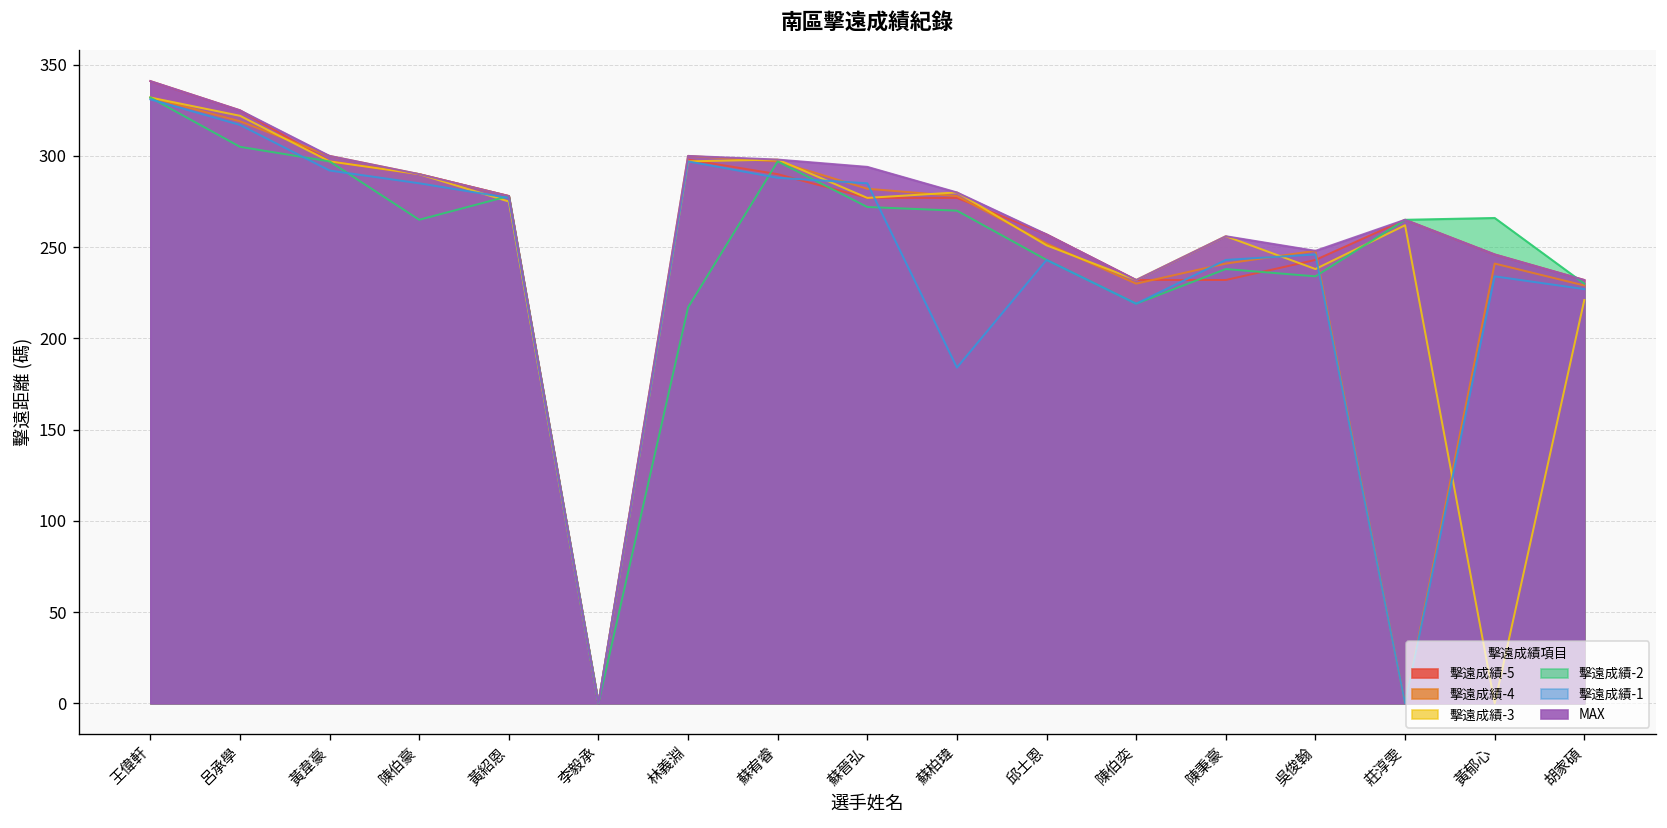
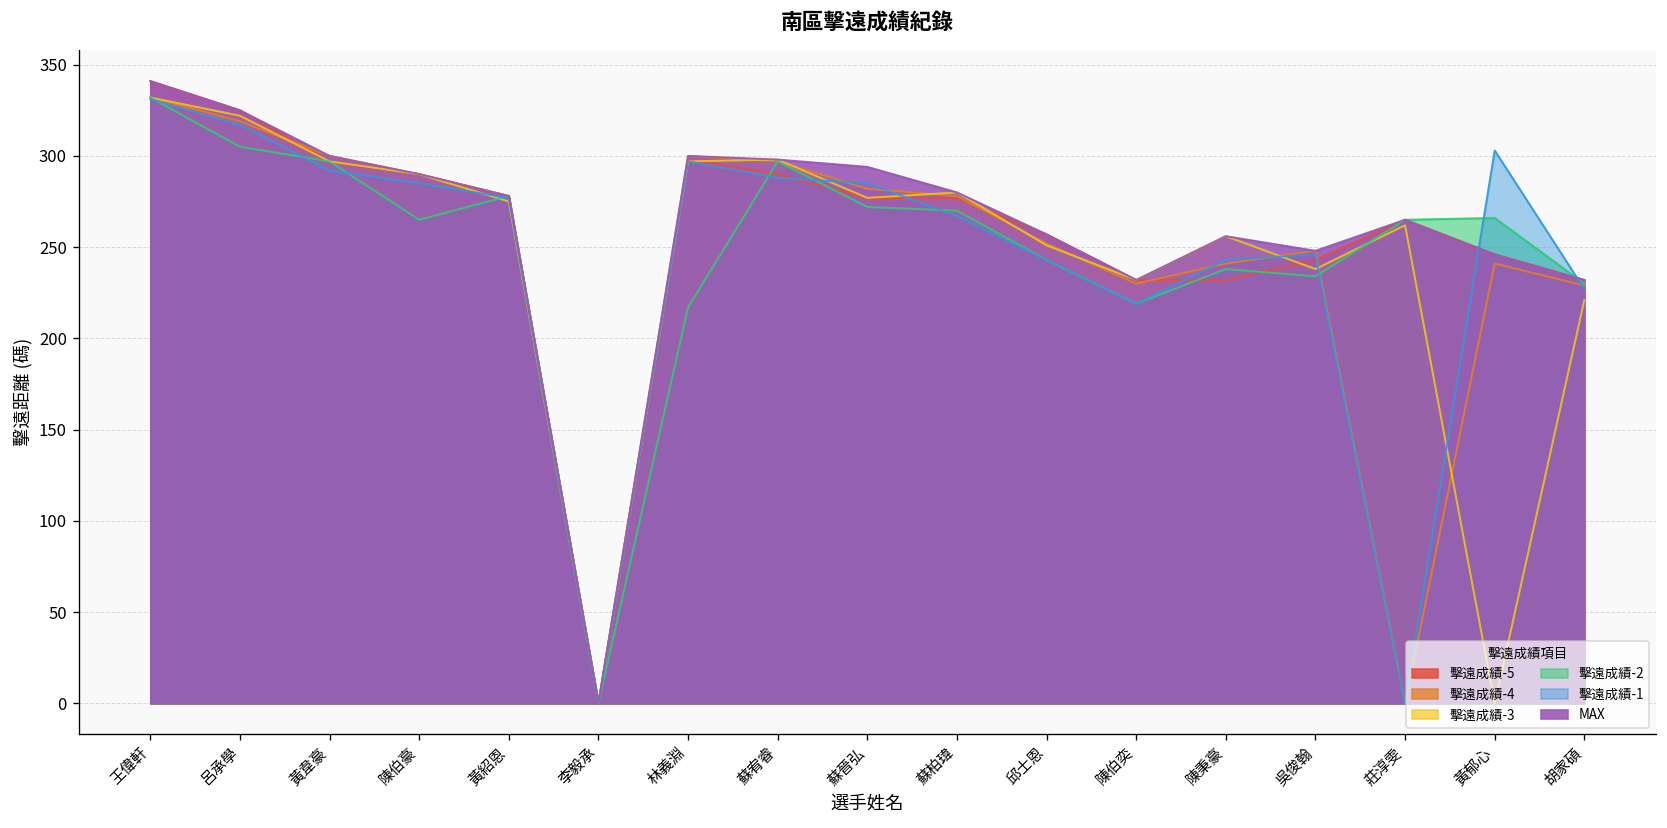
擊遠成績-1, 蘇柏瑋: 184 -> 267
擊遠成績-1, 黃郁心: 234 -> 303
